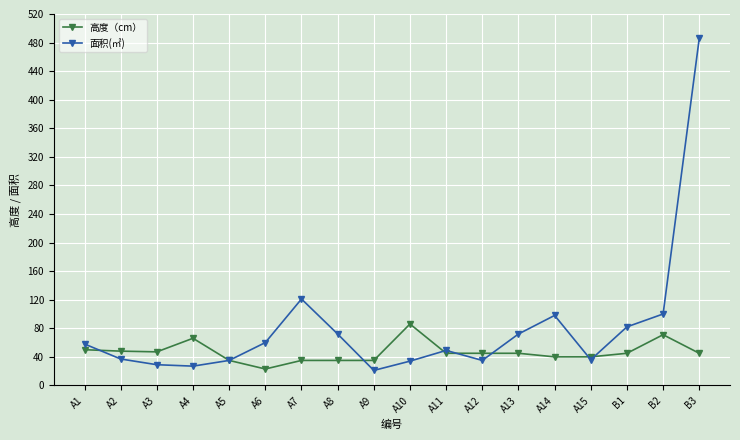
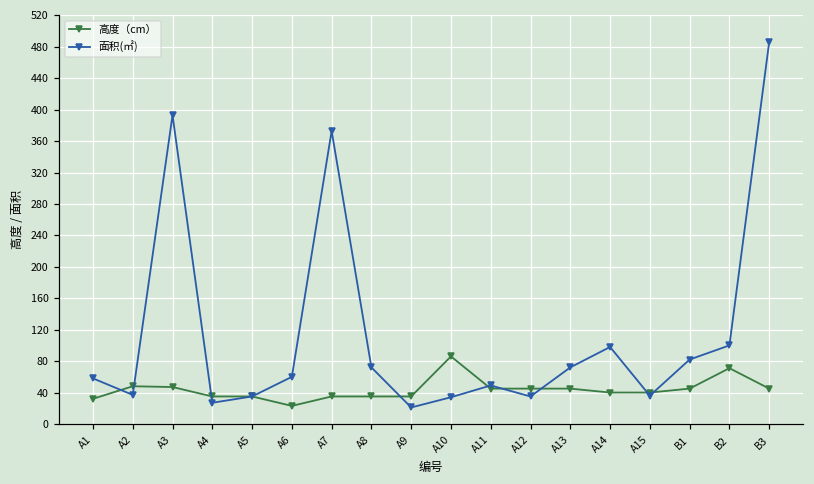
高度（cm）, A1: 50 -> 30
面积(㎡), A3: 30 -> 390
高度（cm）, A4: 70 -> 40
面积(㎡), A7: 120 -> 370
